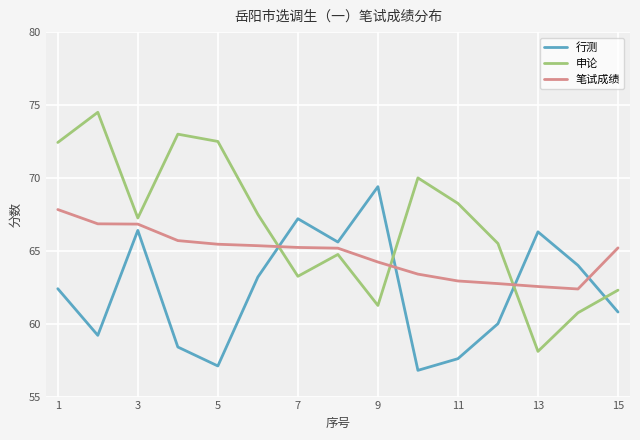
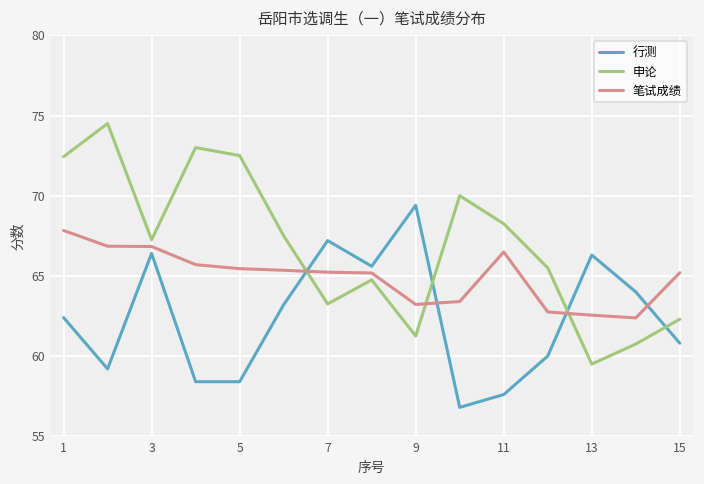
行测, 5: 57.1 -> 58.4
笔试成绩, 9: 64.2 -> 63.2
笔试成绩, 11: 62.9 -> 66.5
申论, 13: 58.1 -> 59.5
